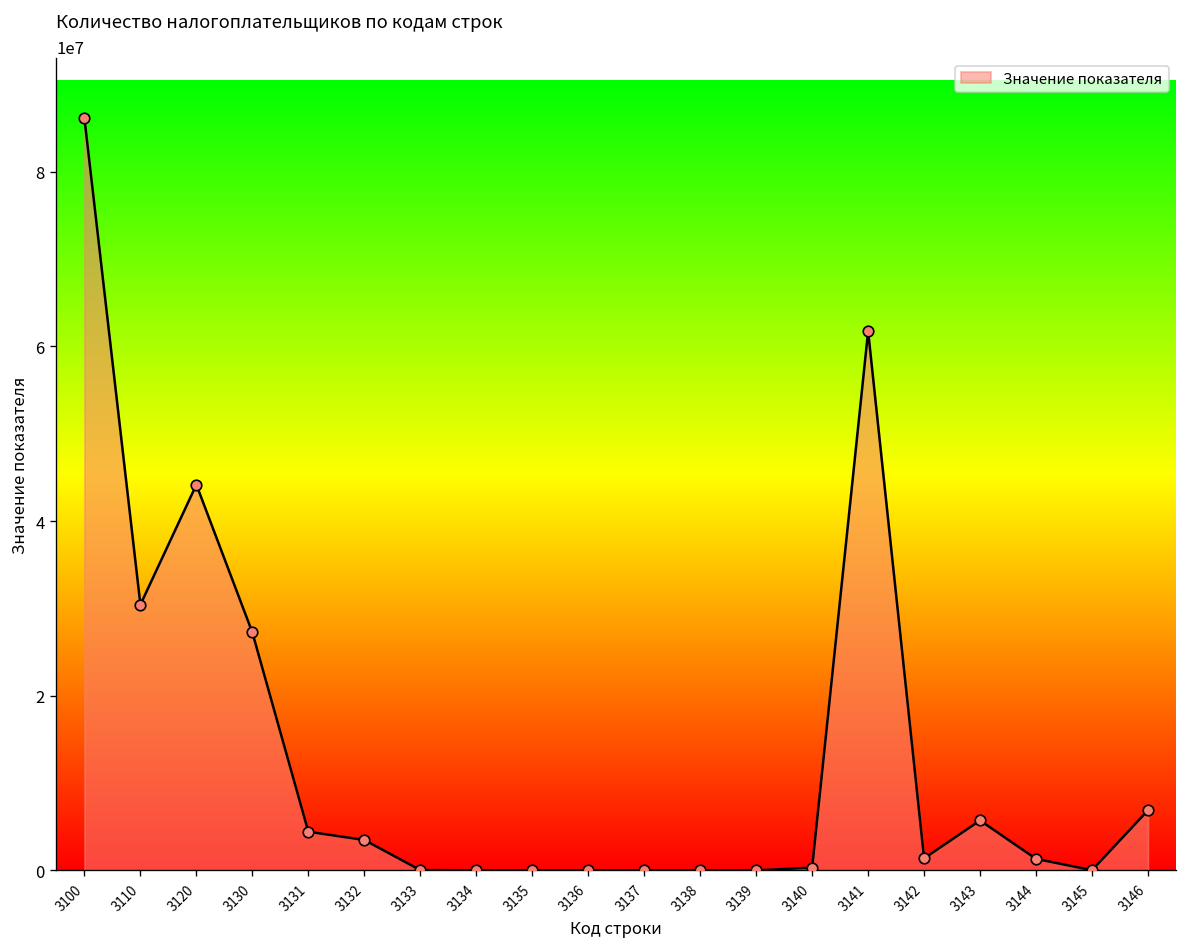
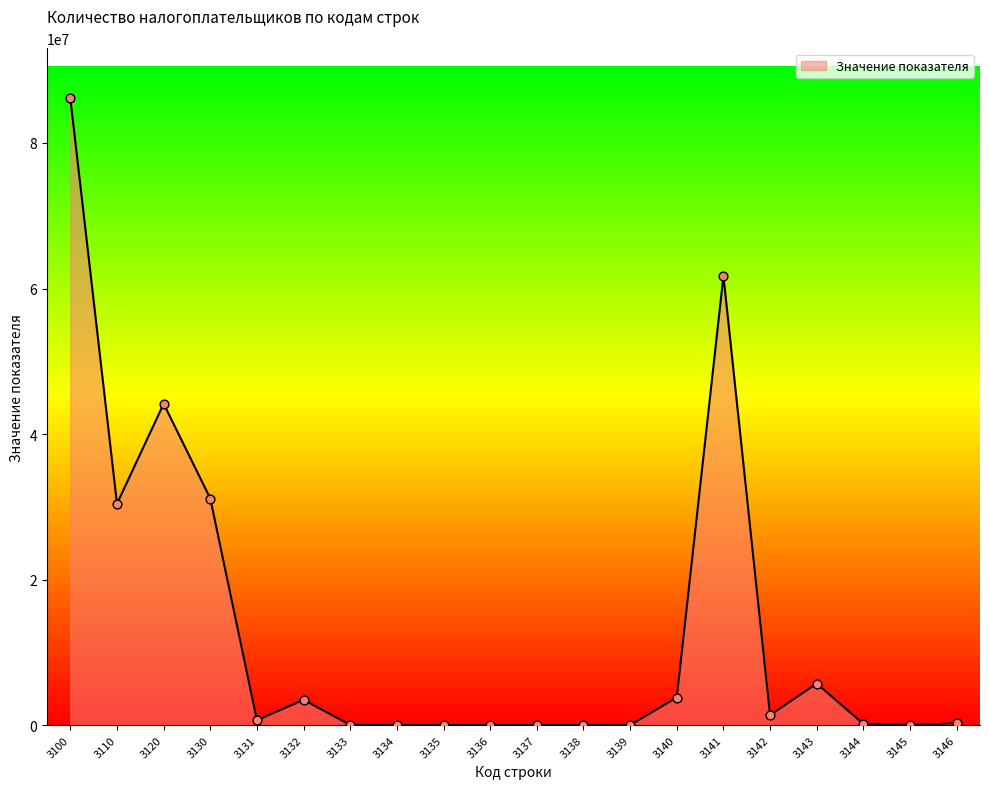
3130: 27000000 -> 31000000
3131: 4000000 -> 1000000
3140: 0 -> 4000000
3144: 1000000 -> 0
3146: 7000000 -> 0
